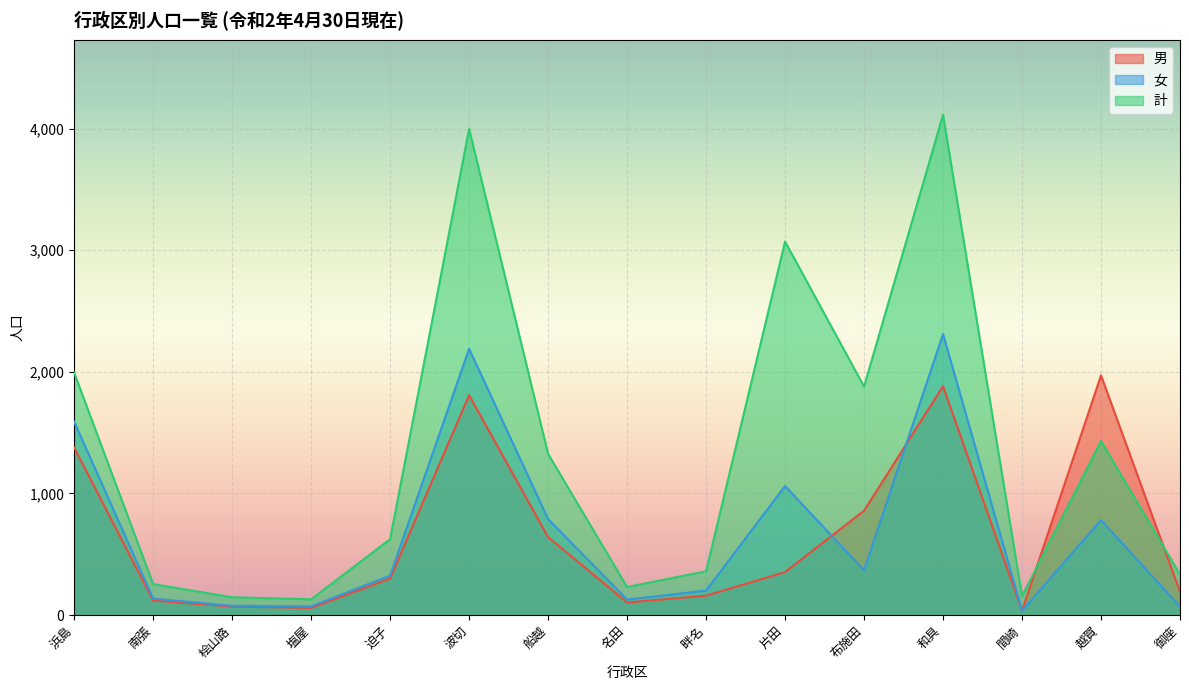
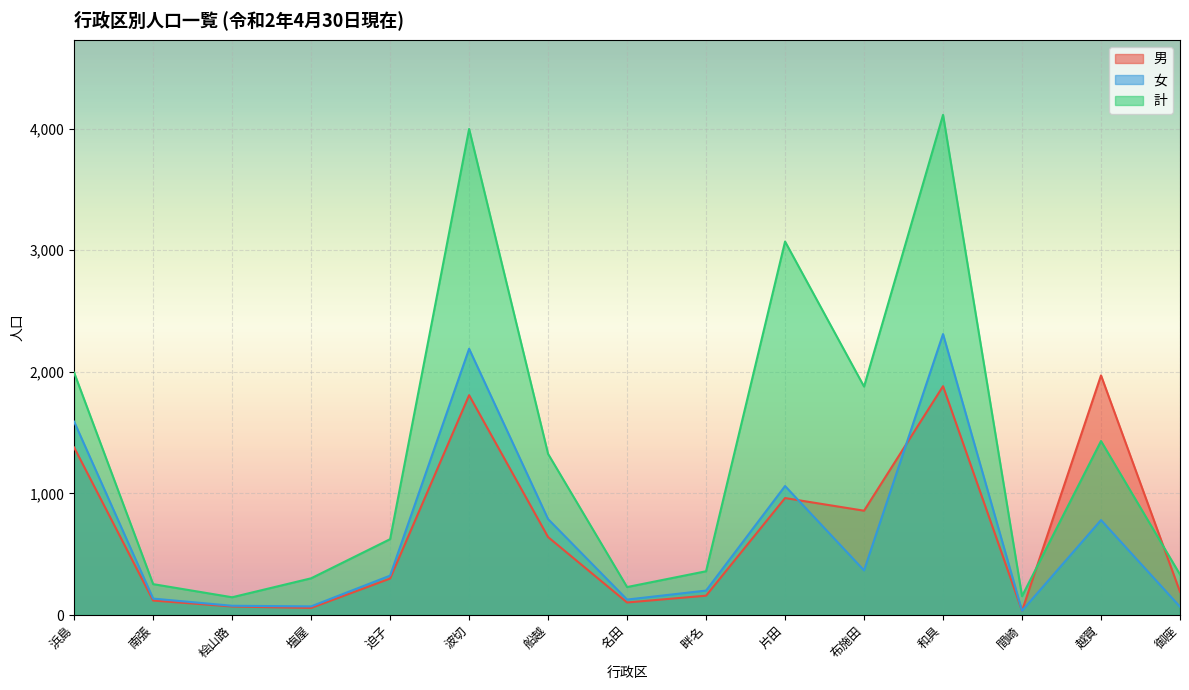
計, 塩屋: 130 -> 300
男, 片田: 350 -> 960
